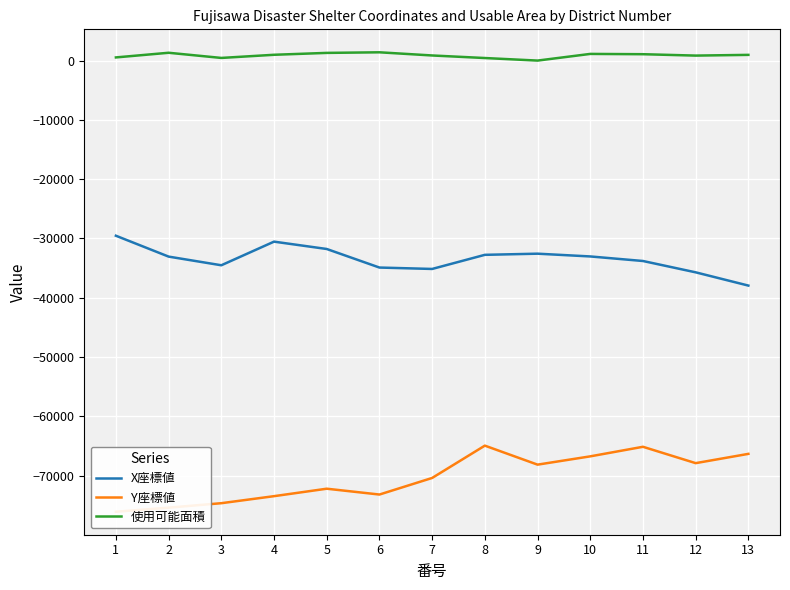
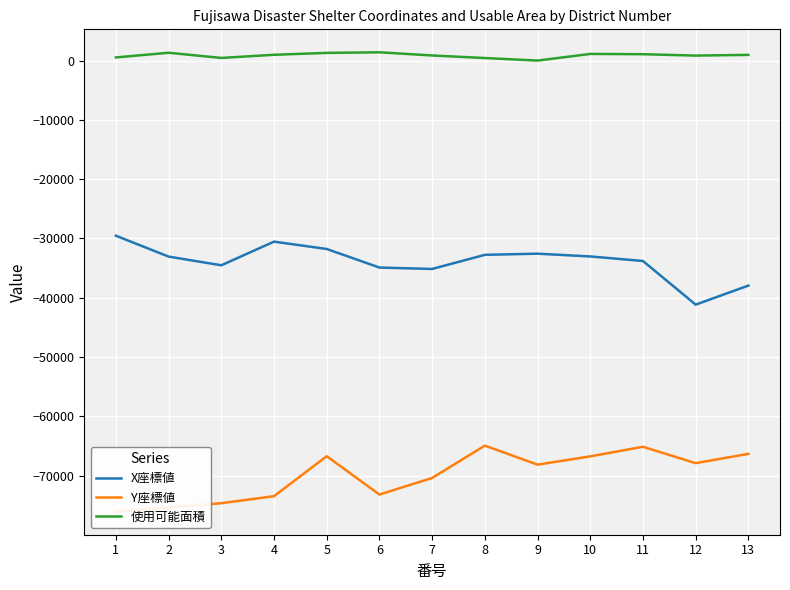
Y座標値, 5: -72000 -> -67000
X座標値, 12: -36000 -> -41000
